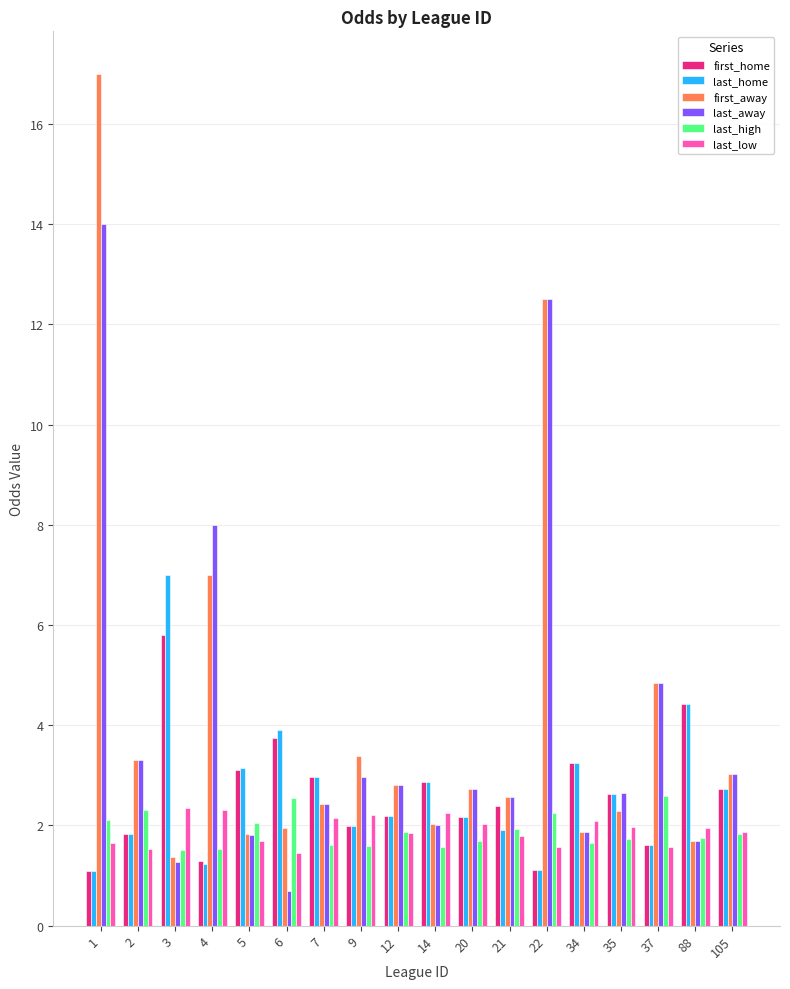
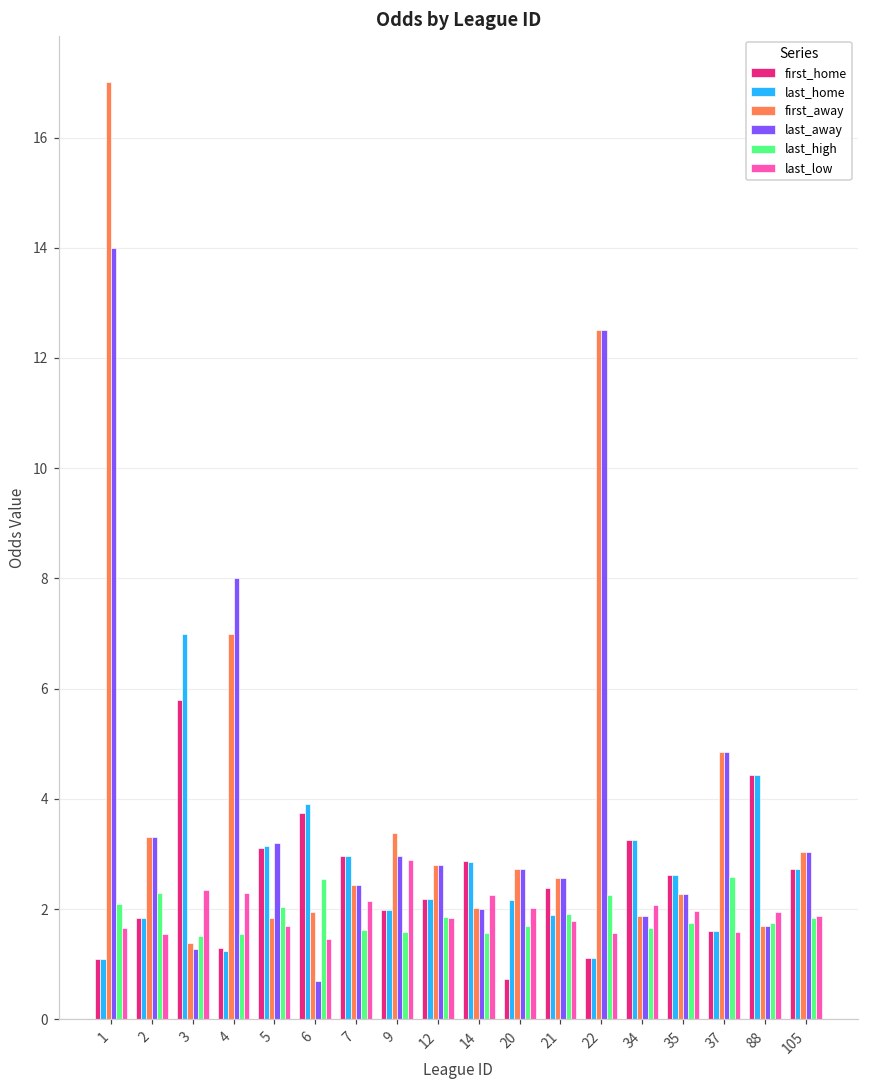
last_away, 5: 1.8 -> 3.2
last_low, 9: 2.2 -> 2.9
first_home, 20: 2.2 -> 0.7
last_away, 35: 2.6 -> 2.3
